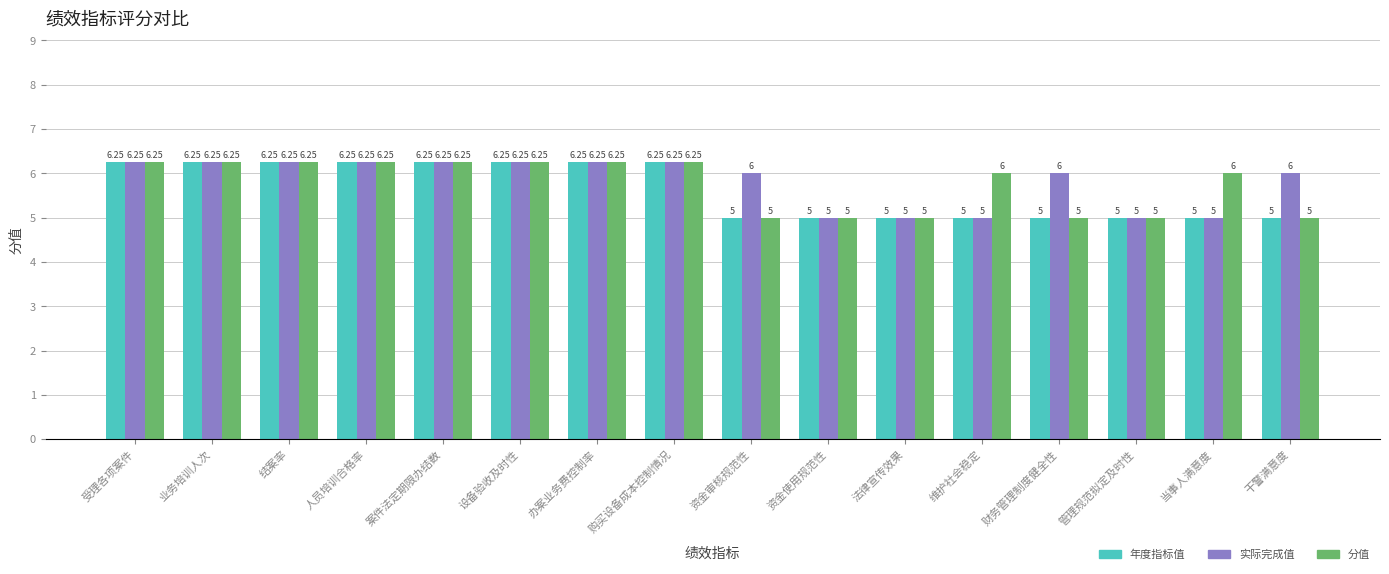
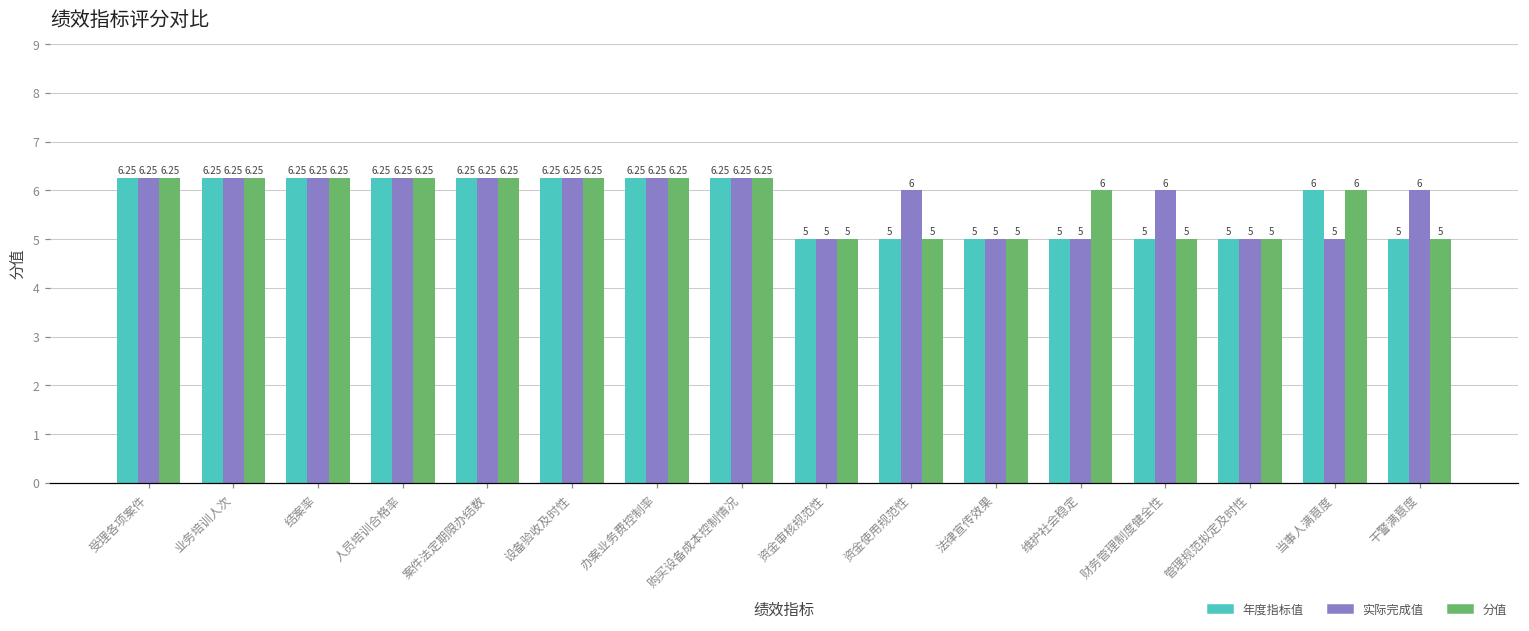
实际完成值, 资金审核规范性: 6 -> 5
实际完成值, 资金使用规范性: 5 -> 6
年度指标值, 当事人满意度: 5 -> 6
